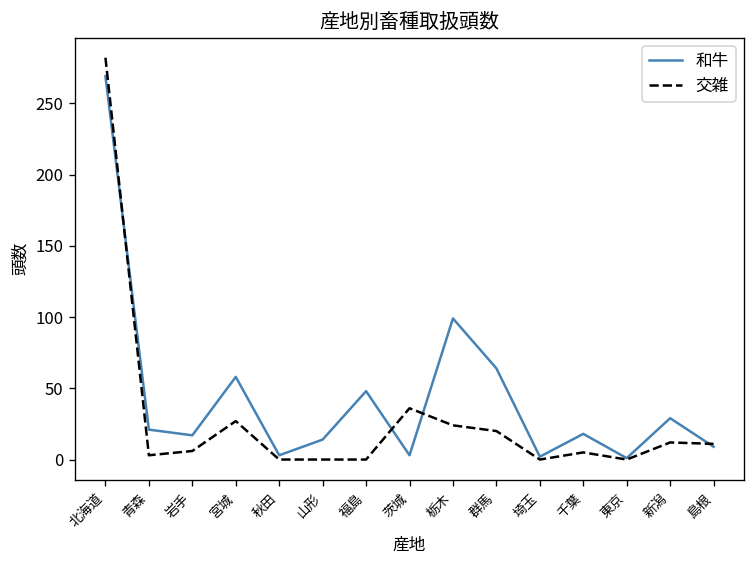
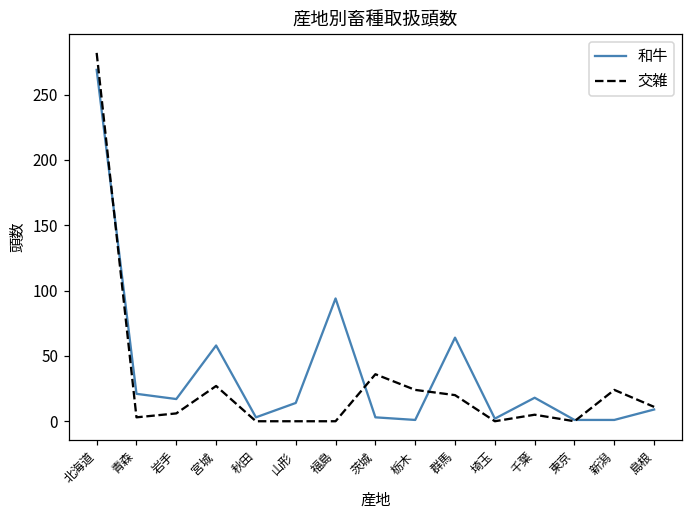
和牛, 福島: 48 -> 94
和牛, 栃木: 99 -> 1
和牛, 新潟: 29 -> 1
交雑, 新潟: 12 -> 24
